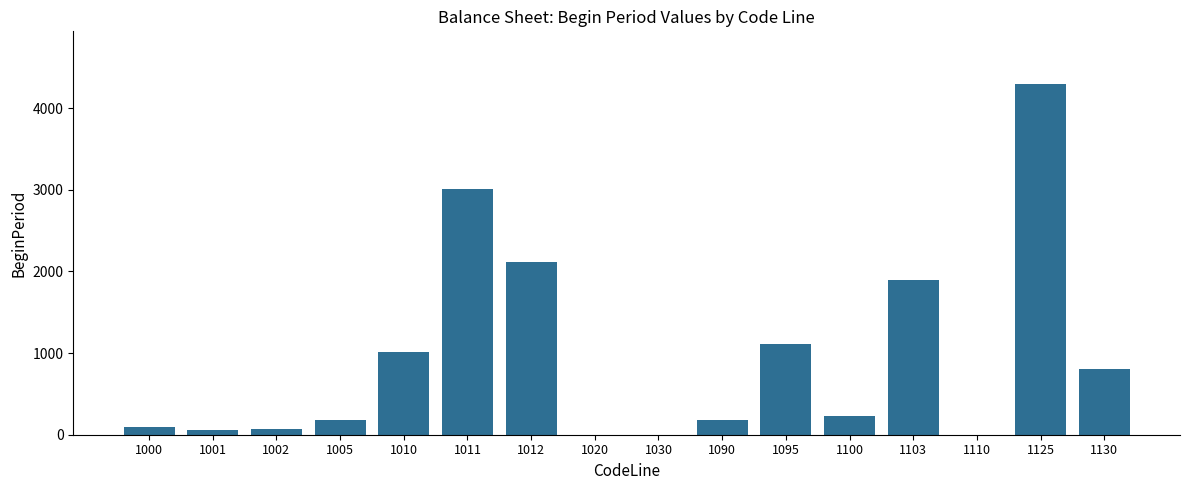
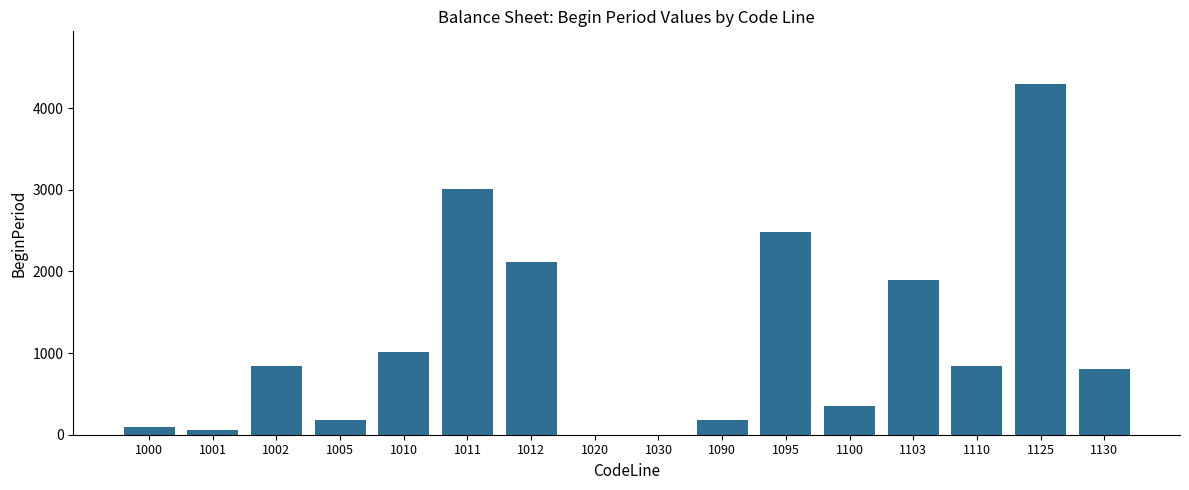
1002: 100 -> 800
1095: 1100 -> 2500
1100: 200 -> 400
1110: 0 -> 800
